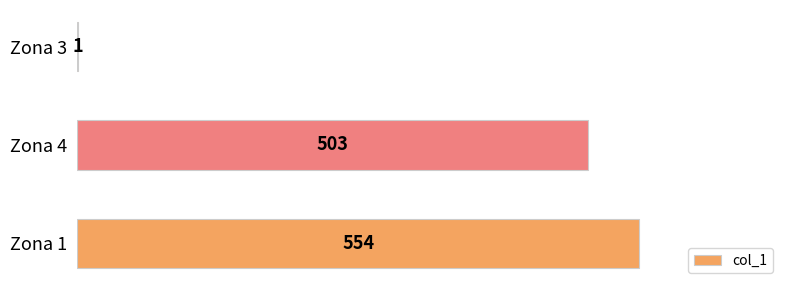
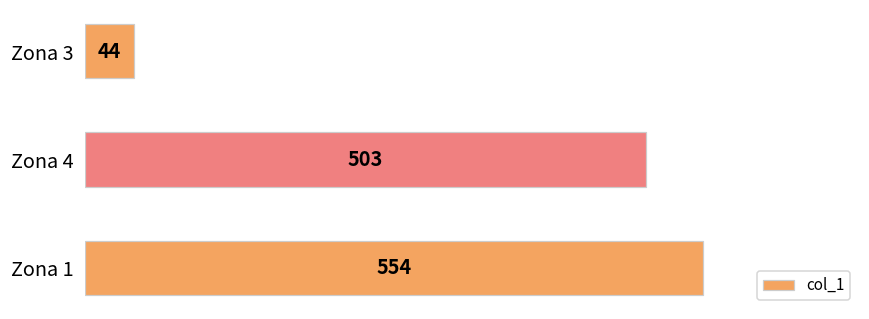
Zona 3: 1 -> 44
